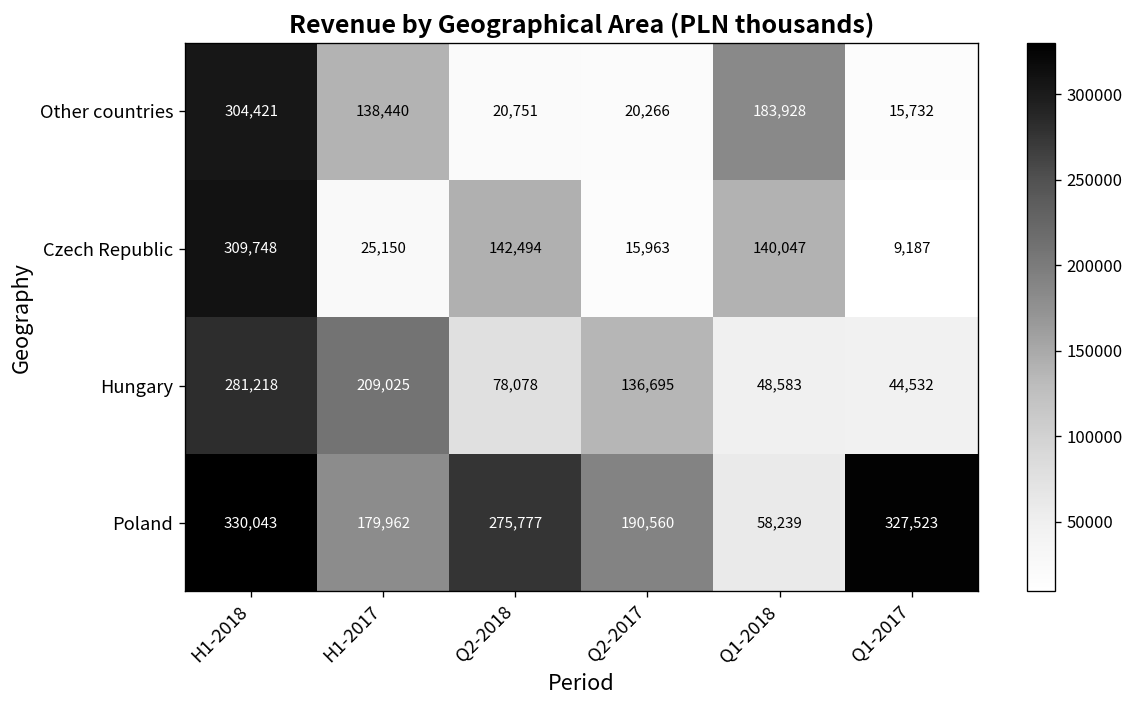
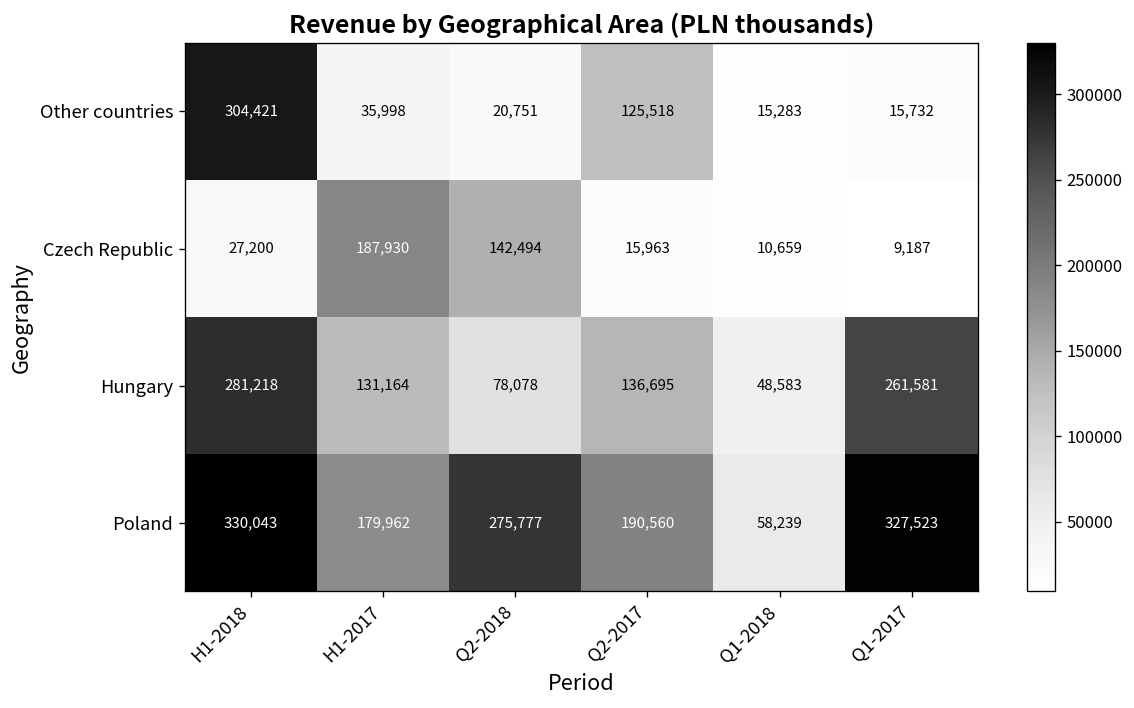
Other countries, H1-2017: 138,440 -> 35,998
Other countries, Q2-2017: 20,266 -> 125,518
Other countries, Q1-2018: 183,928 -> 15,283
Czech Republic, H1-2018: 309,748 -> 27,200
Czech Republic, H1-2017: 25,150 -> 187,930
Czech Republic, Q1-2018: 140,047 -> 10,659
Hungary, H1-2017: 209,025 -> 131,164
Hungary, Q1-2017: 44,532 -> 261,581
